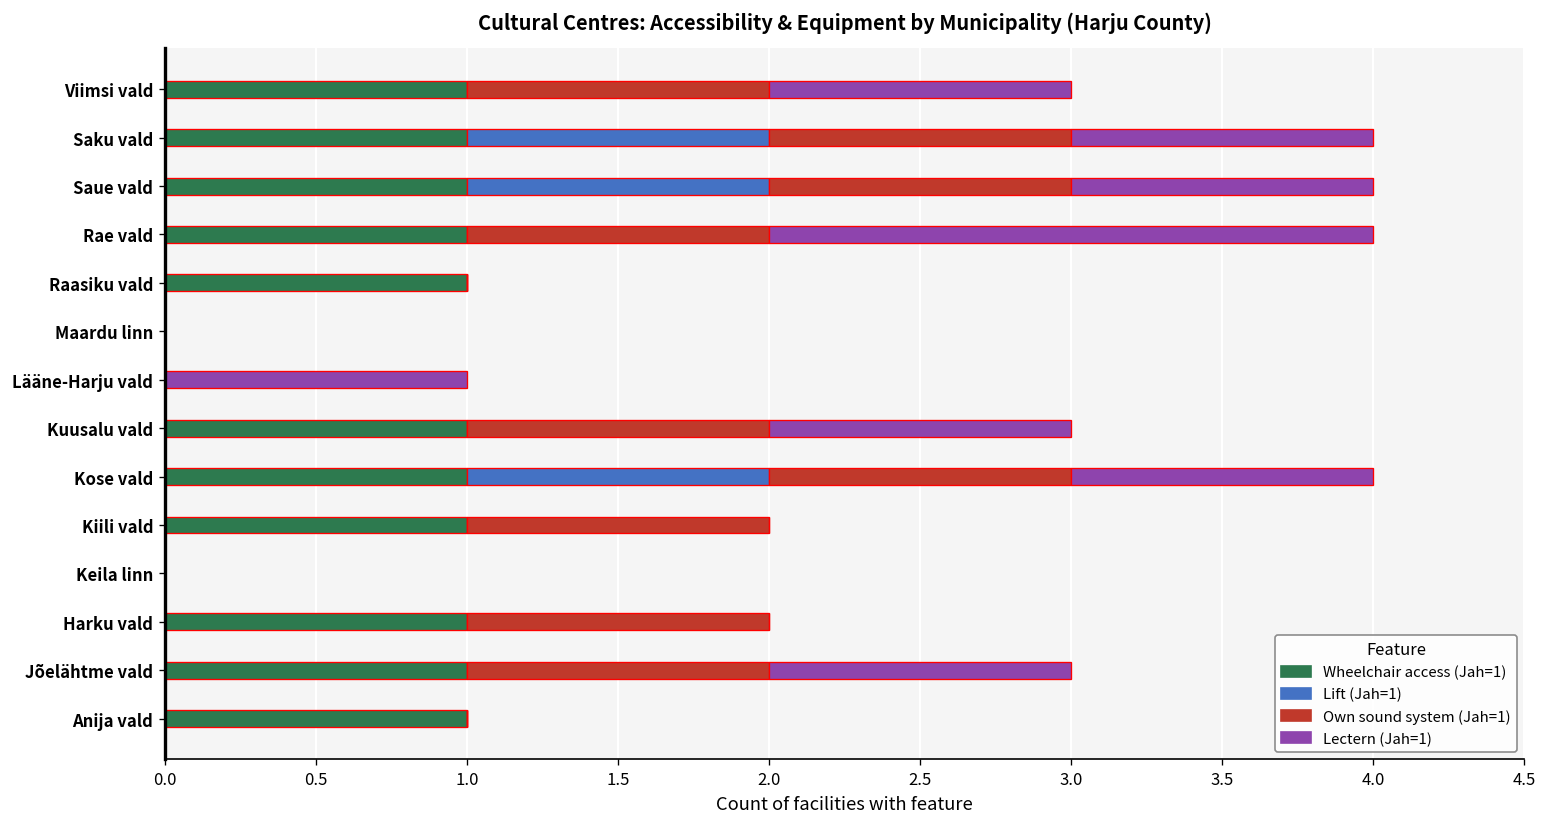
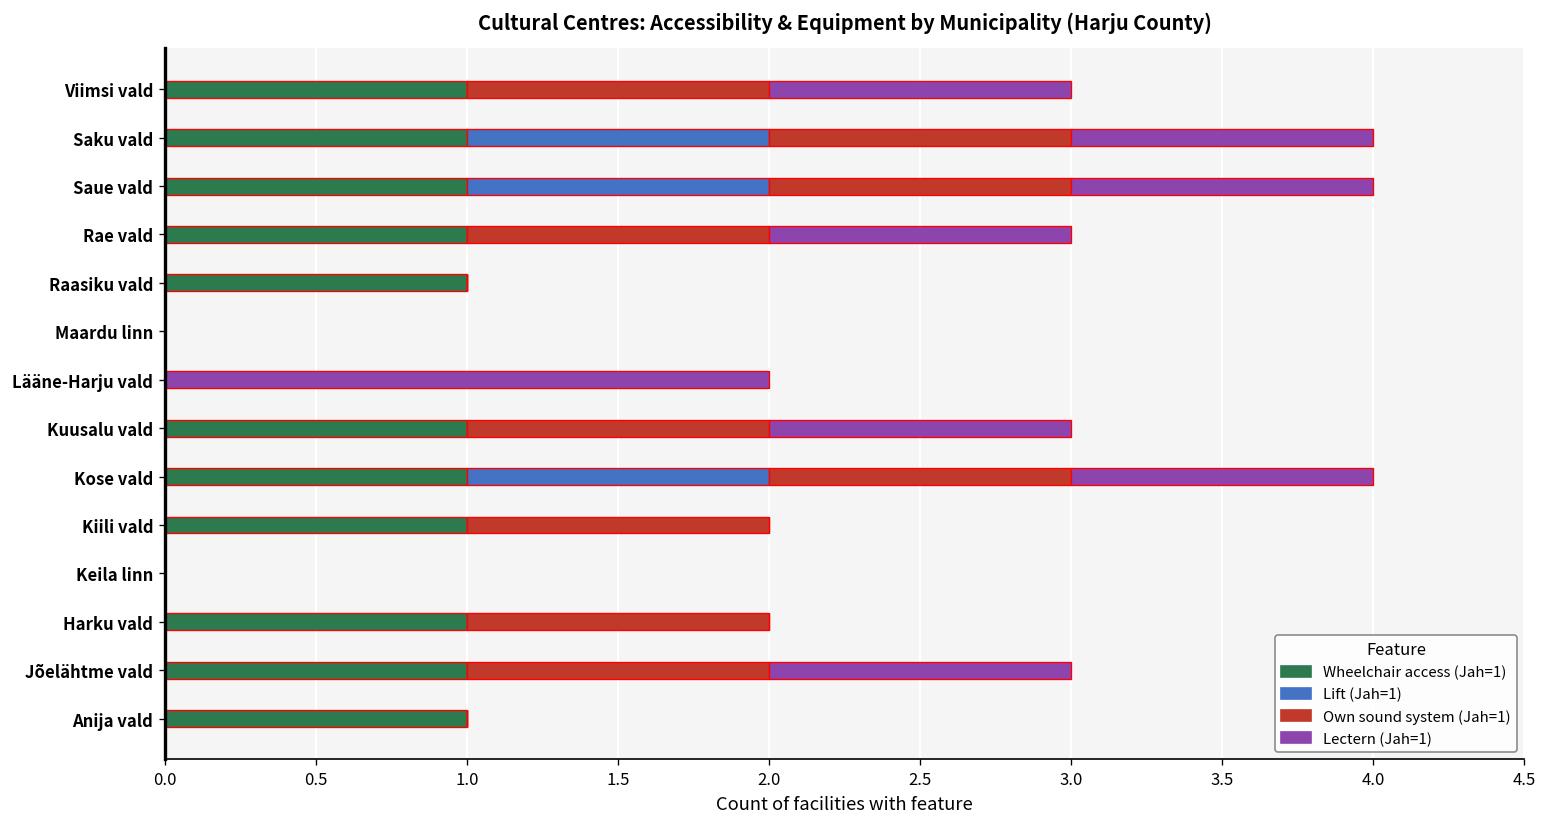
Lectern (Jah=1), Rae vald: 2 -> 1
Lectern (Jah=1), Lääne-Harju vald: 1 -> 2
